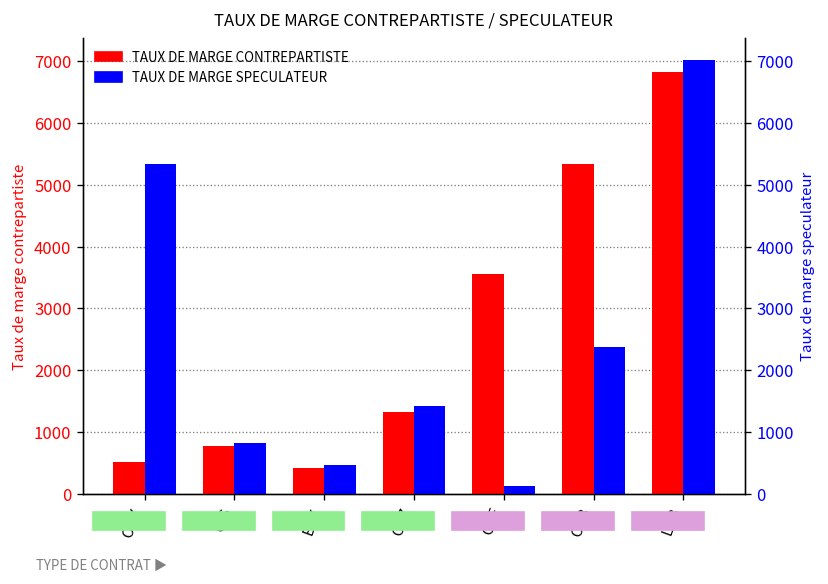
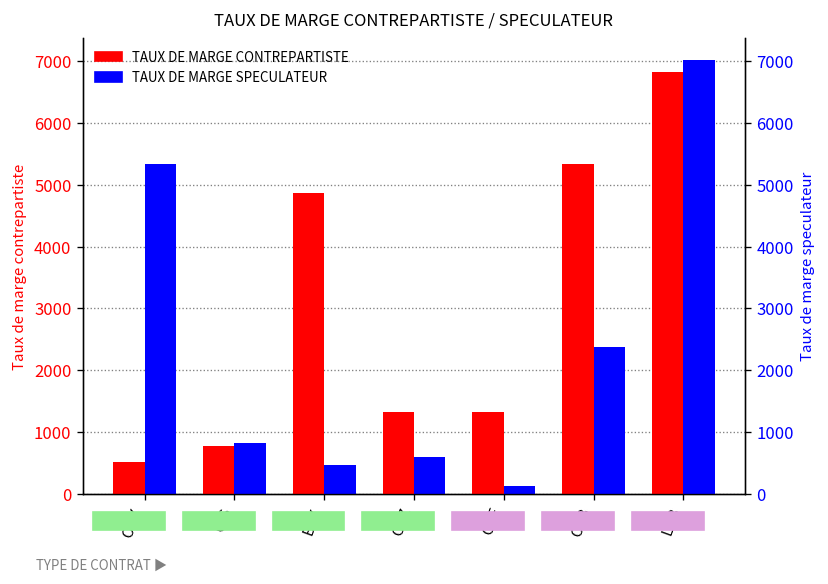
TAUX DE MARGE CONTREPARTISTE, BAX: 400 -> 4900
TAUX DE MARGE SPECULATEUR, CGZ: 1400 -> 600
TAUX DE MARGE CONTREPARTISTE, CGF: 3600 -> 1300
